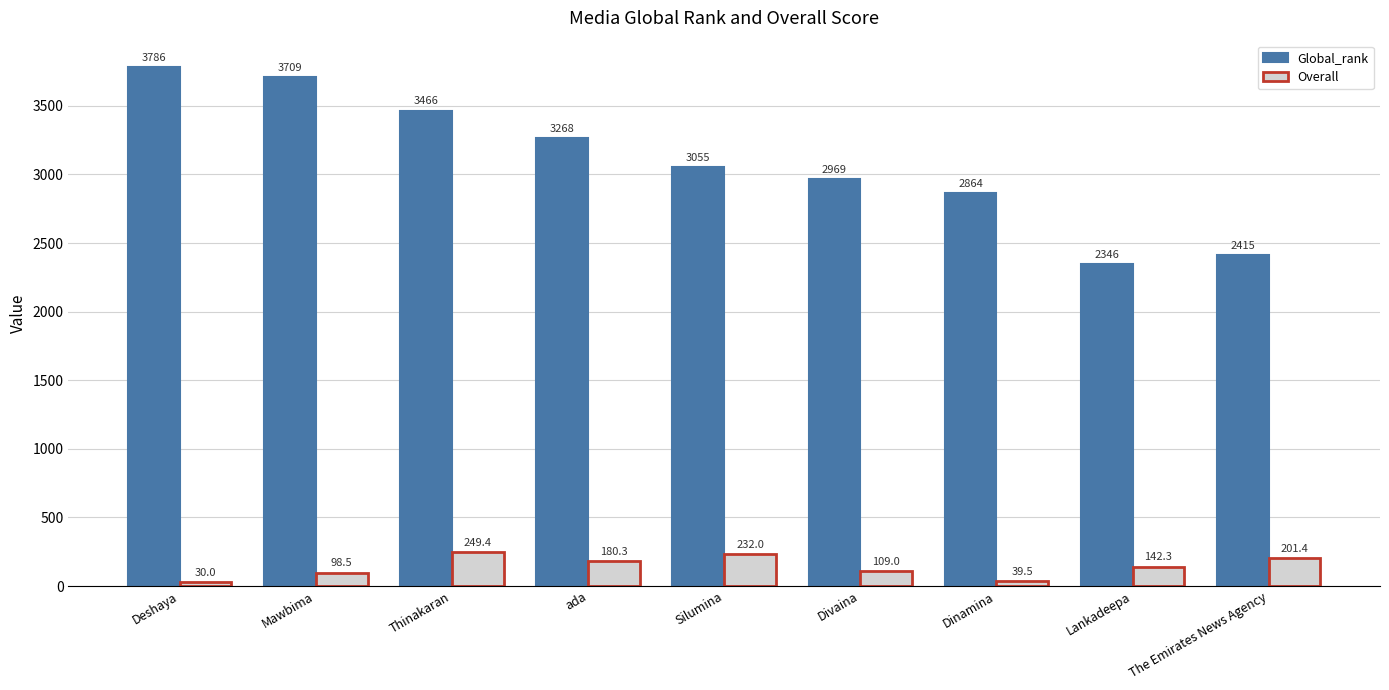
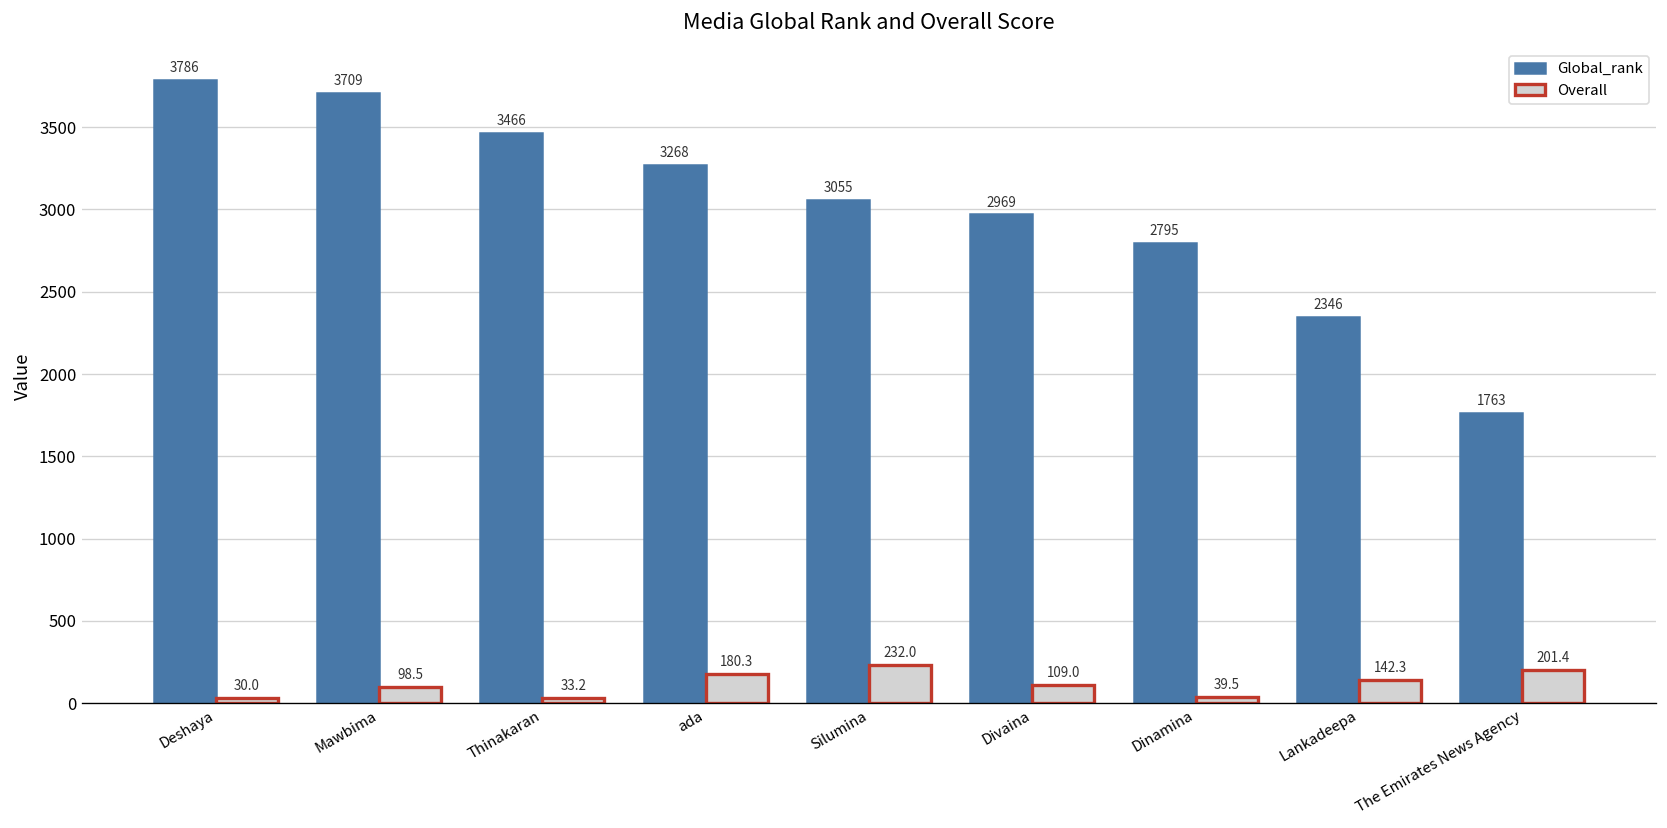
Overall, Thinakaran: 249.4 -> 33.2
Global_rank, Dinamina: 2864 -> 2795
Global_rank, The Emirates News Agency: 2415 -> 1763
